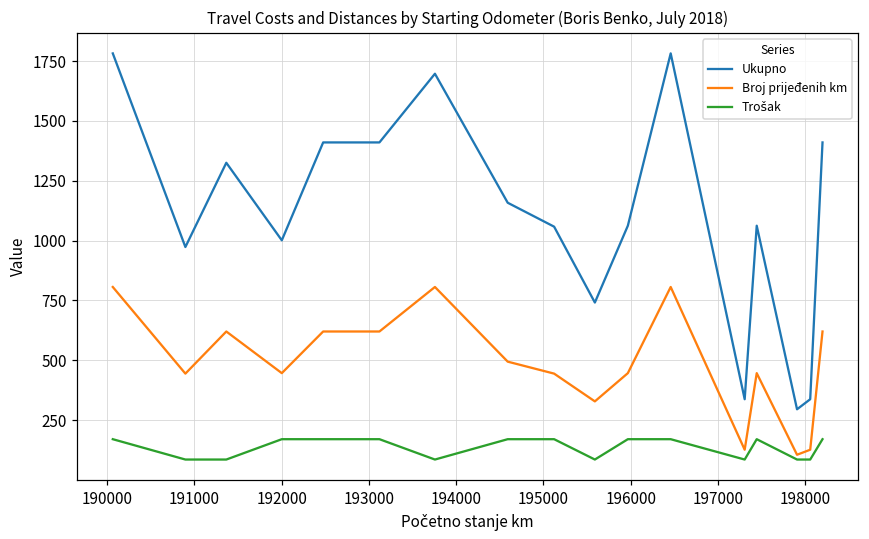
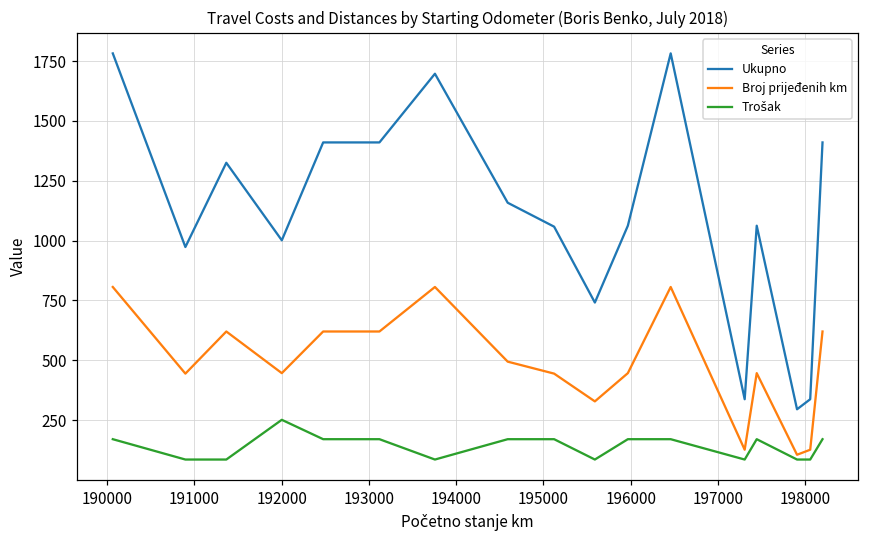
Trošak, 192000: 170 -> 250
